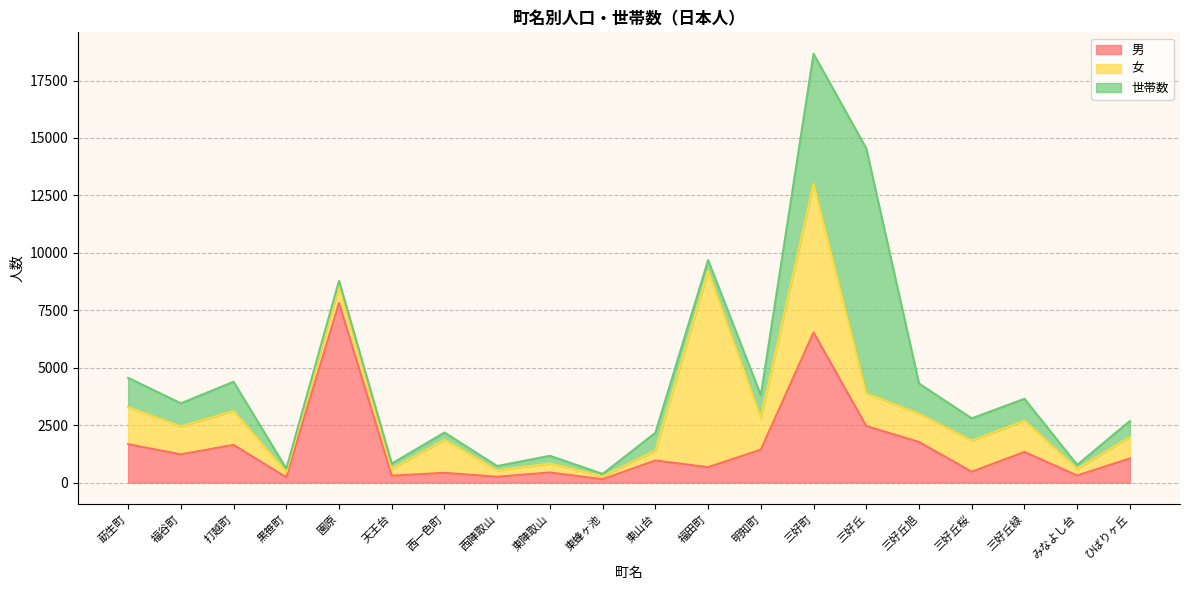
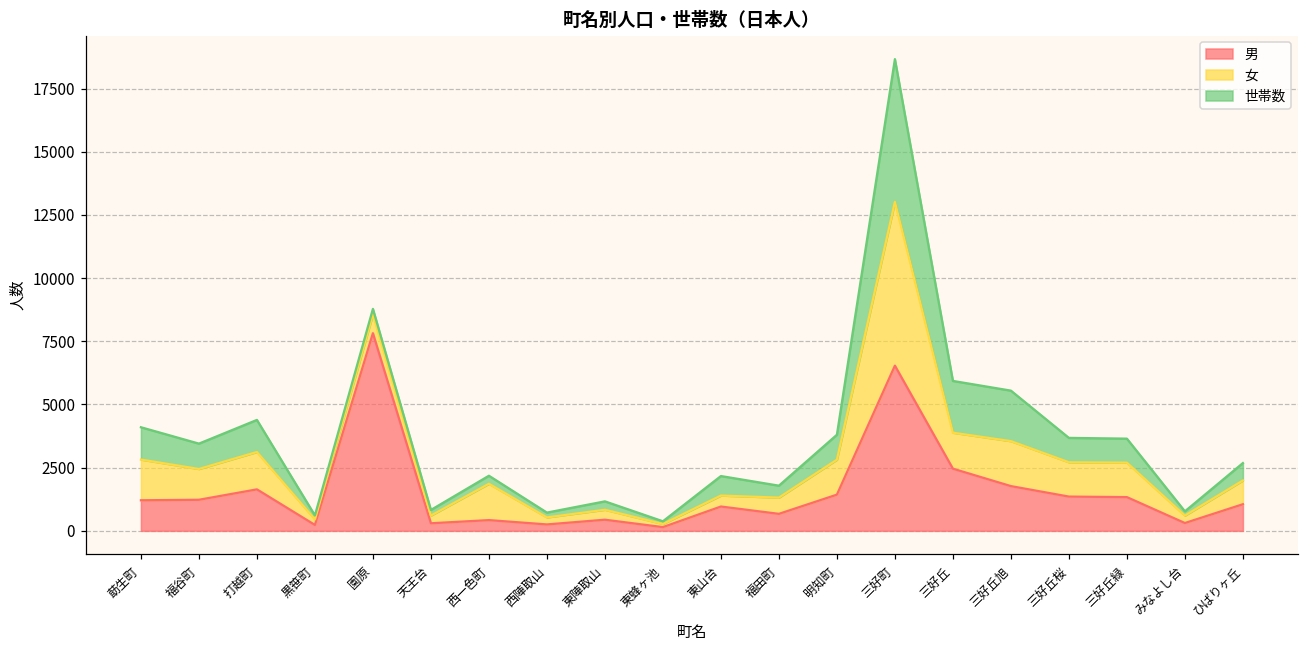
男, 莇生町: 1700 -> 1200
女, 福田町: 8500 -> 600
世帯数, 三好丘: 10700 -> 2000
女, 三好丘旭: 1200 -> 1800
世帯数, 三好丘旭: 1300 -> 2000
男, 三好丘桜: 500 -> 1400
